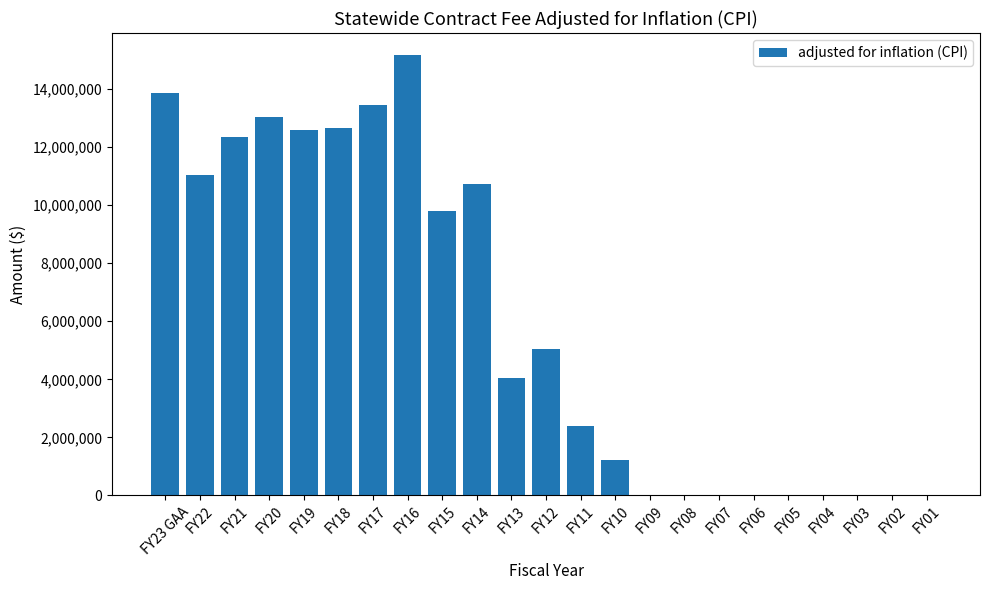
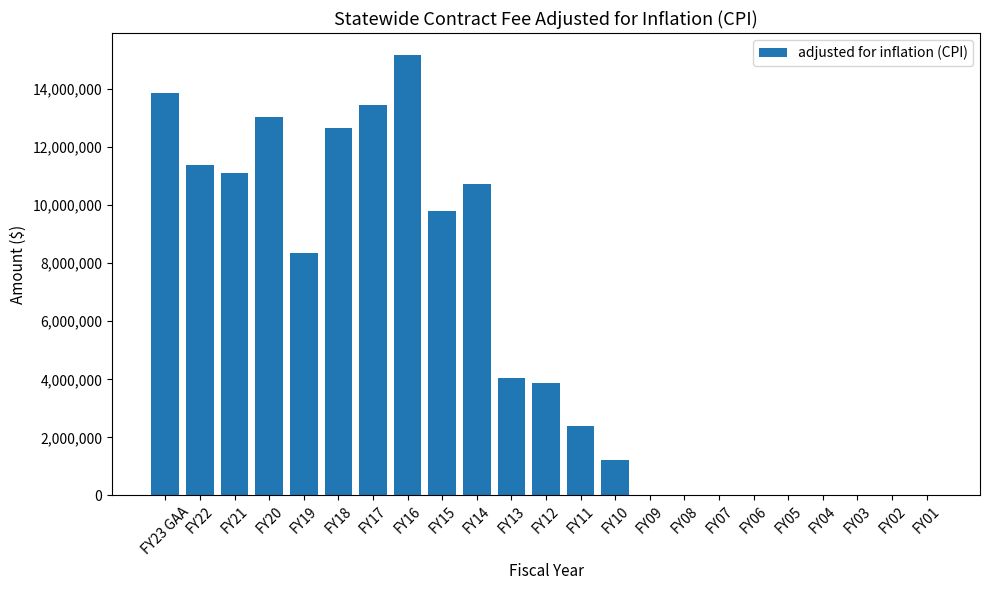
FY22: 11,000,000 -> 11,400,000
FY21: 12,400,000 -> 11,100,000
FY19: 12,600,000 -> 8,400,000
FY12: 5,100,000 -> 3,900,000
